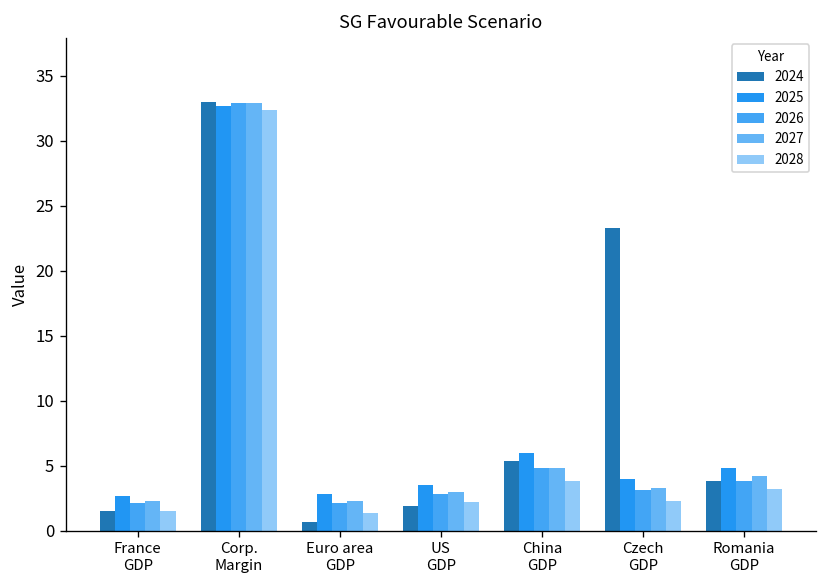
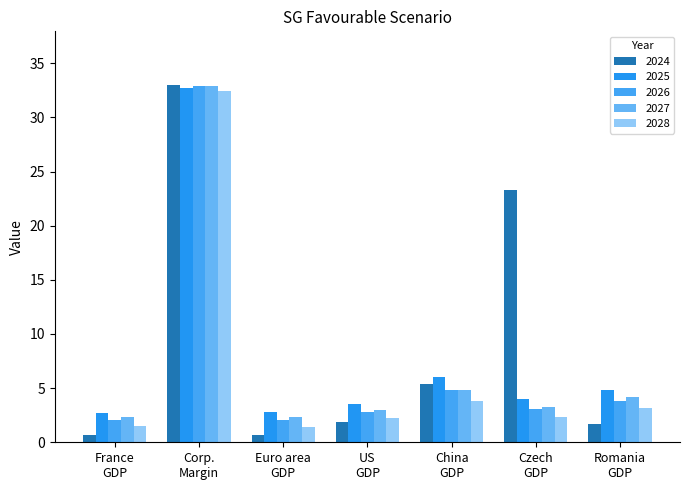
2024, France GDP: 1.5 -> 0.7
2024, Romania GDP: 3.8 -> 1.7
